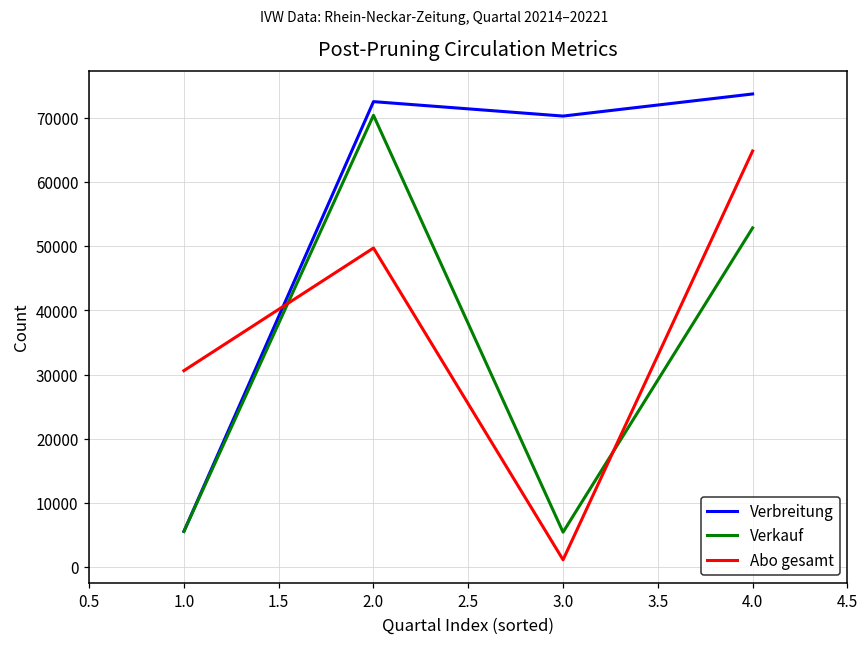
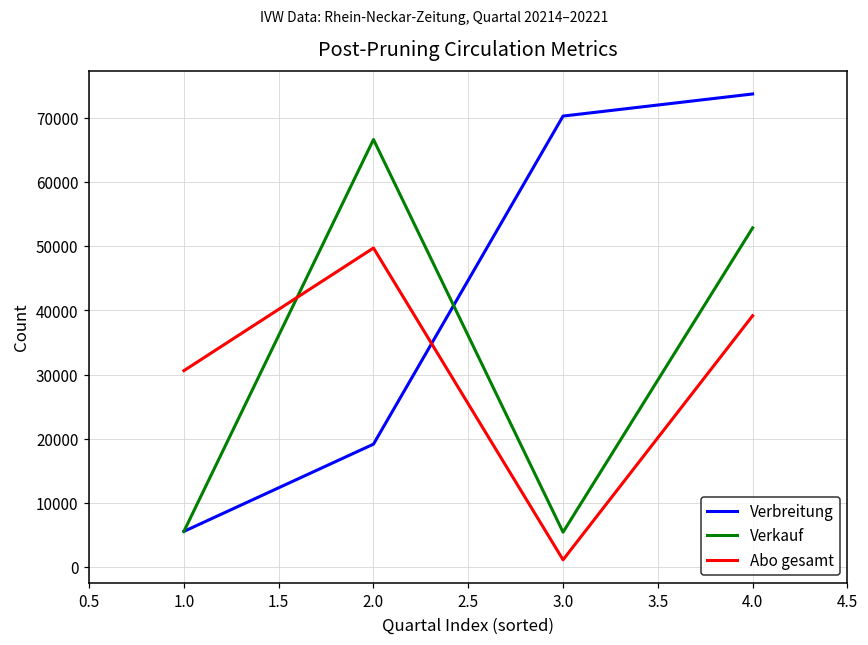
Verbreitung, 2.0: 73000 -> 19000
Verkauf, 2.0: 70000 -> 67000
Abo gesamt, 4.0: 65000 -> 39000
